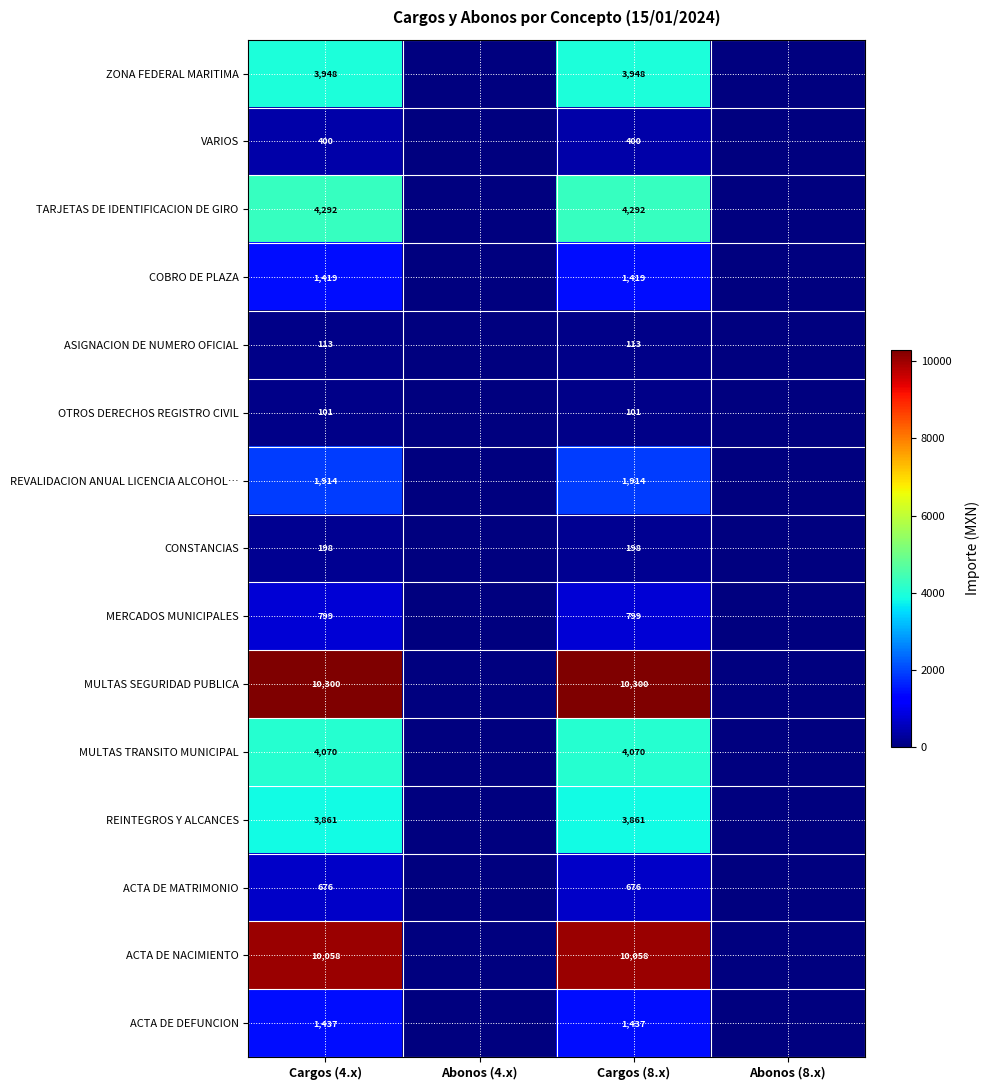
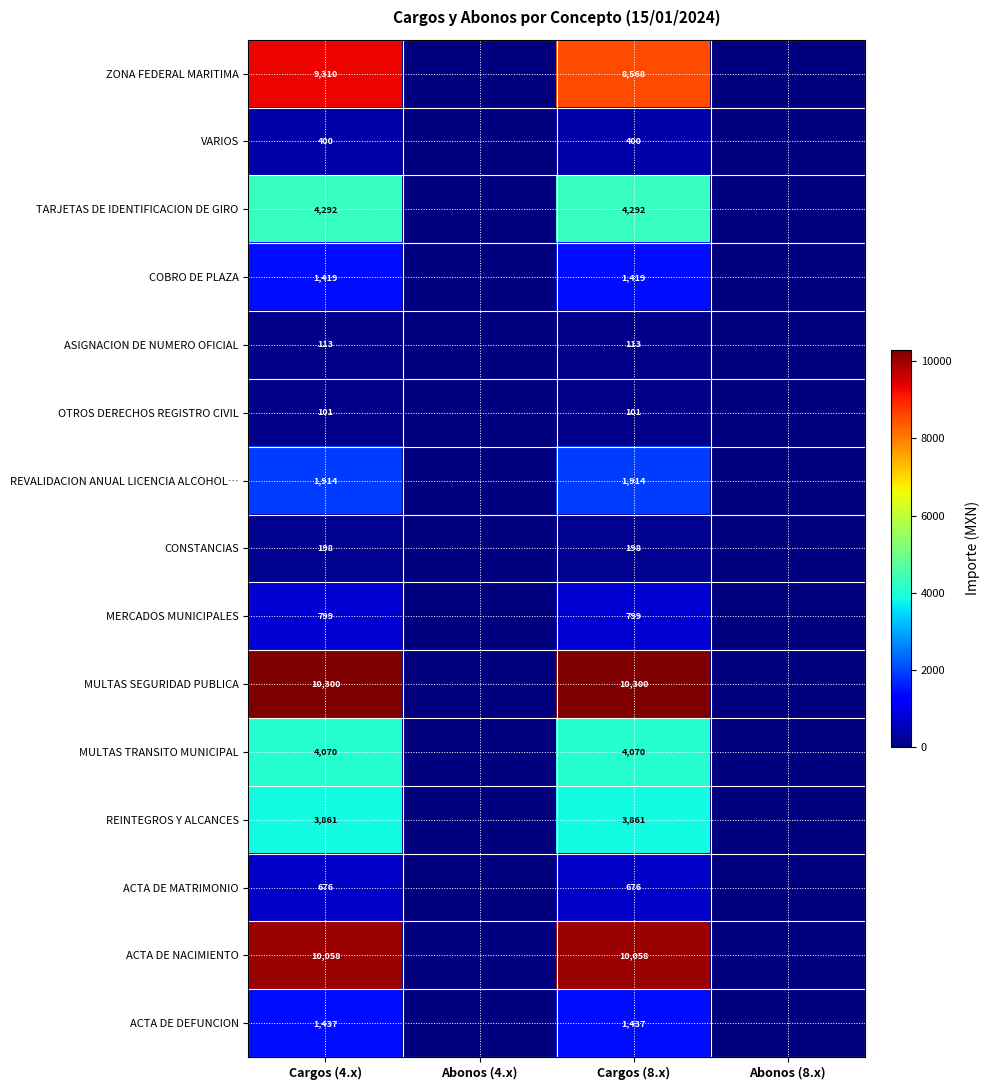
ZONA FEDERAL MARITIMA, Cargos (4.x): 3,948 -> 9,310
ZONA FEDERAL MARITIMA, Cargos (8.x): 3,948 -> 8,568
